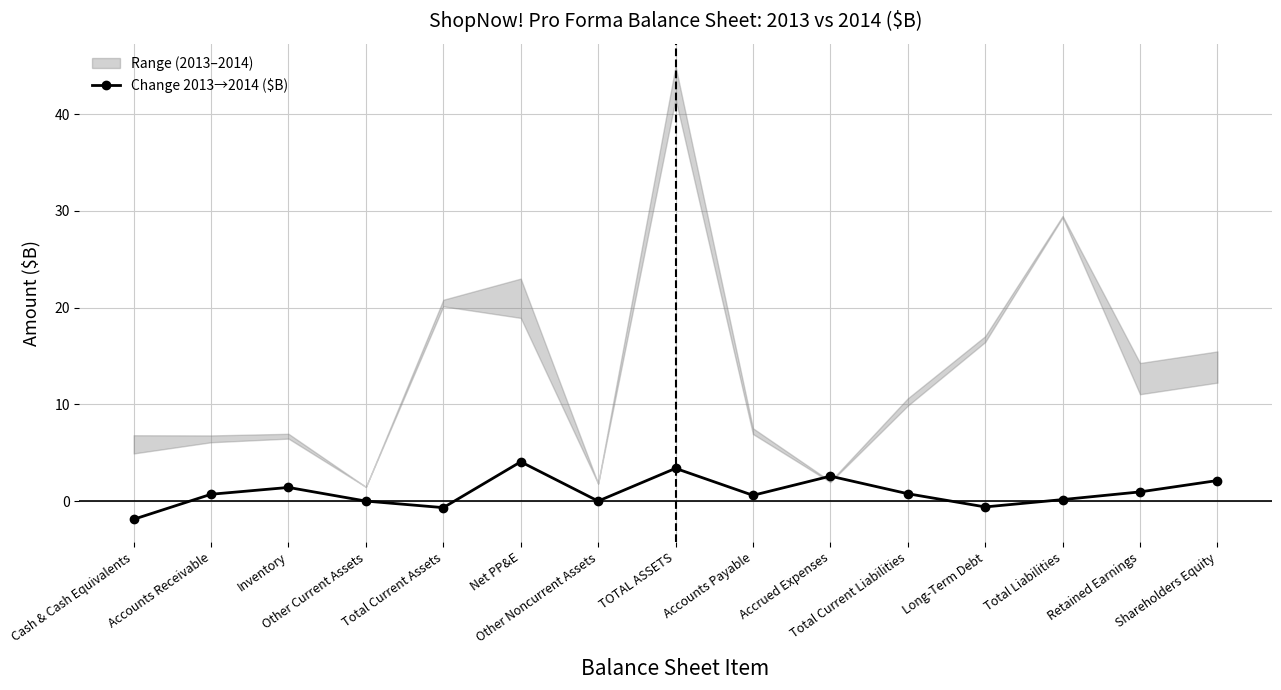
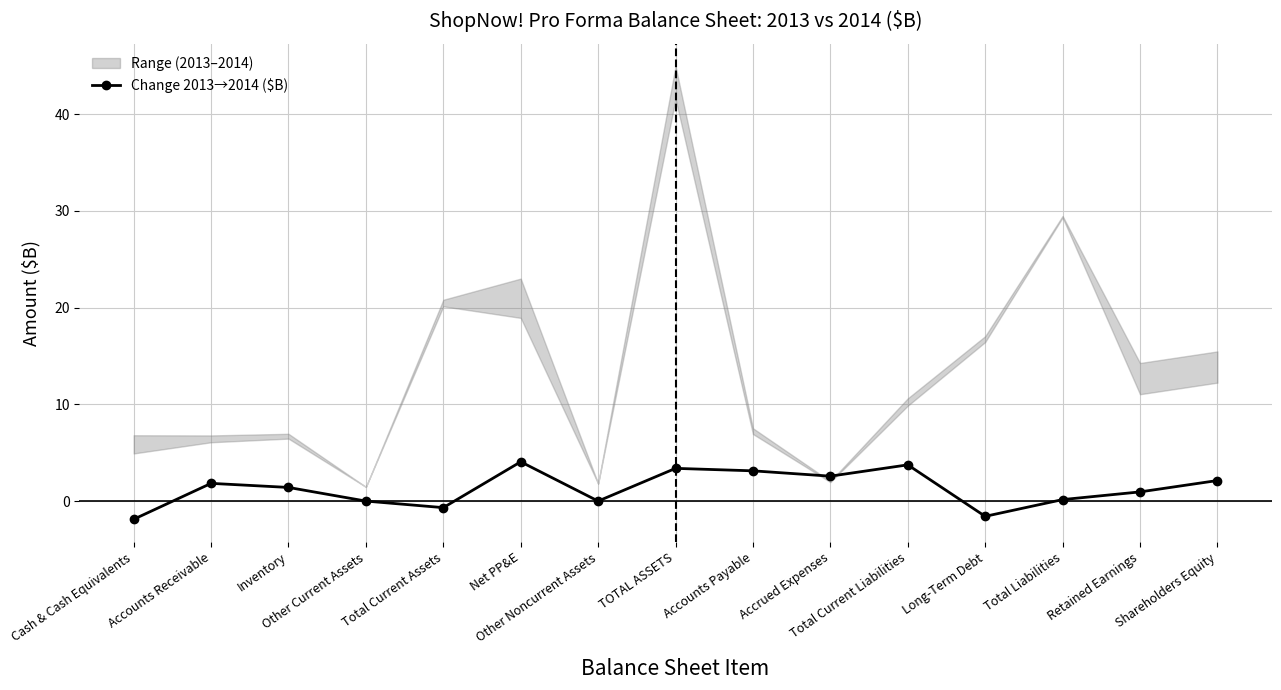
Change 2013→2014 ($B), Accounts Receivable: 1 -> 2
Change 2013→2014 ($B), Accounts Payable: 1 -> 3
Change 2013→2014 ($B), Total Current Liabilities: 1 -> 4
Change 2013→2014 ($B), Long-Term Debt: -1 -> -2
